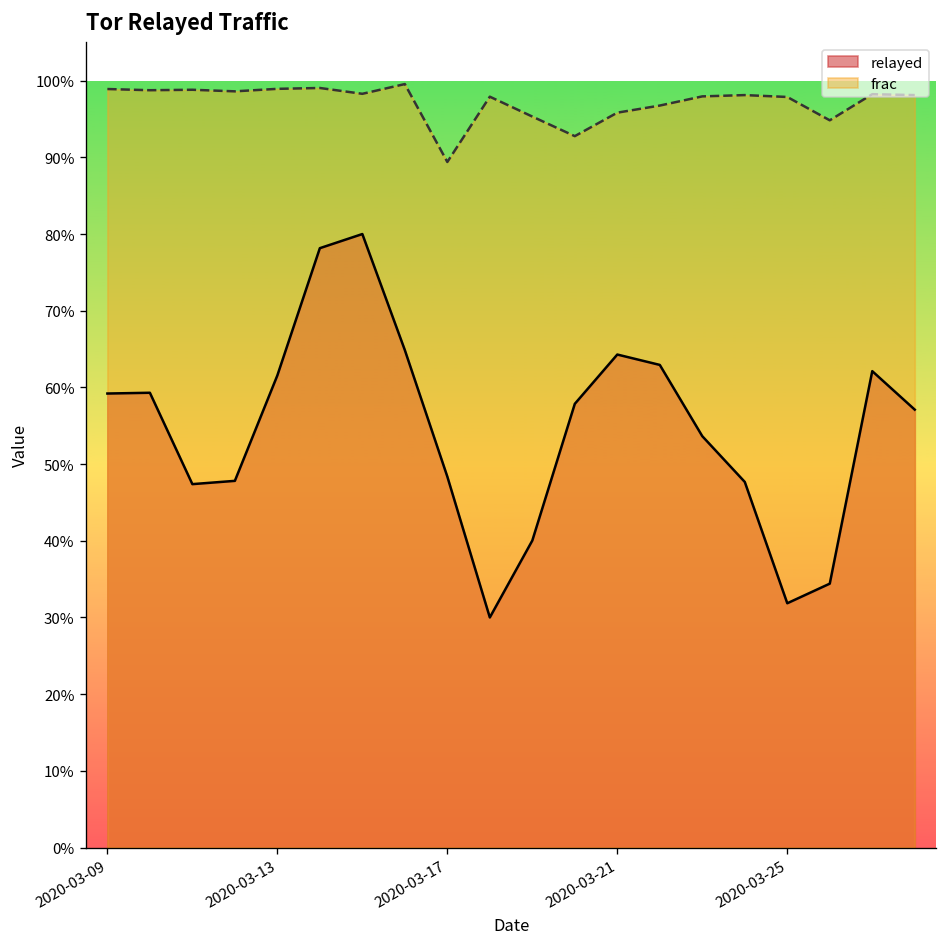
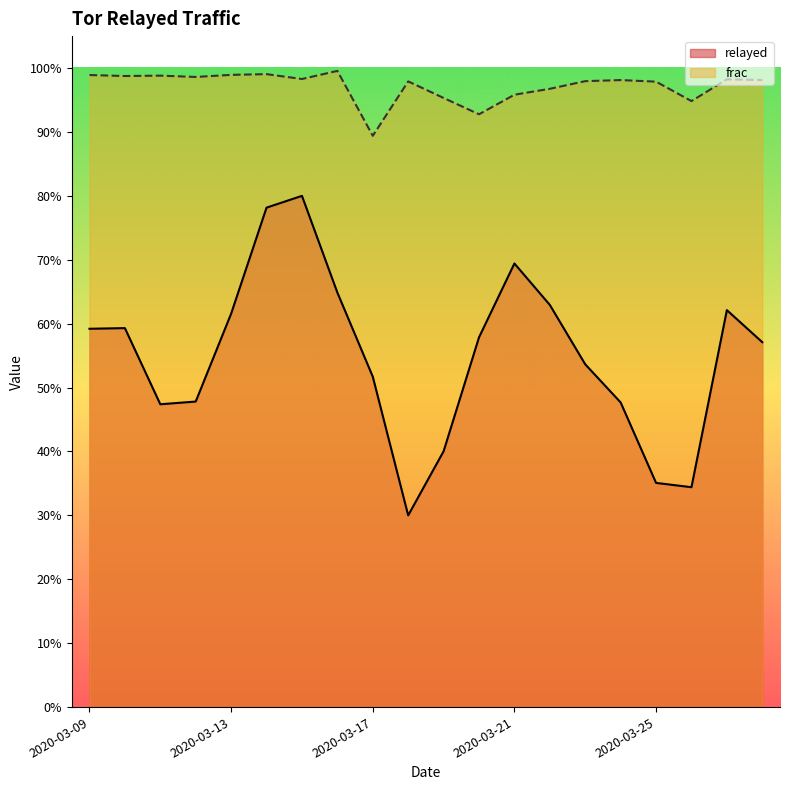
relayed, 2020-03-17: 48% -> 52%
relayed, 2020-03-21: 64% -> 69%
relayed, 2020-03-25: 32% -> 35%
